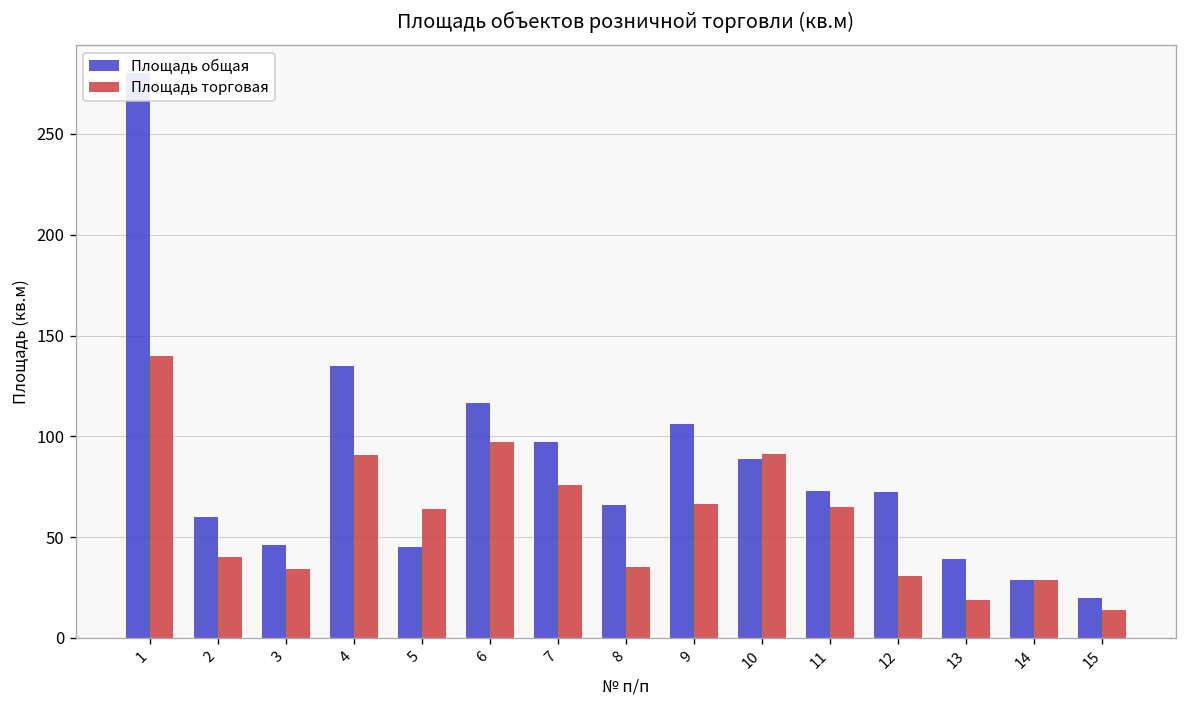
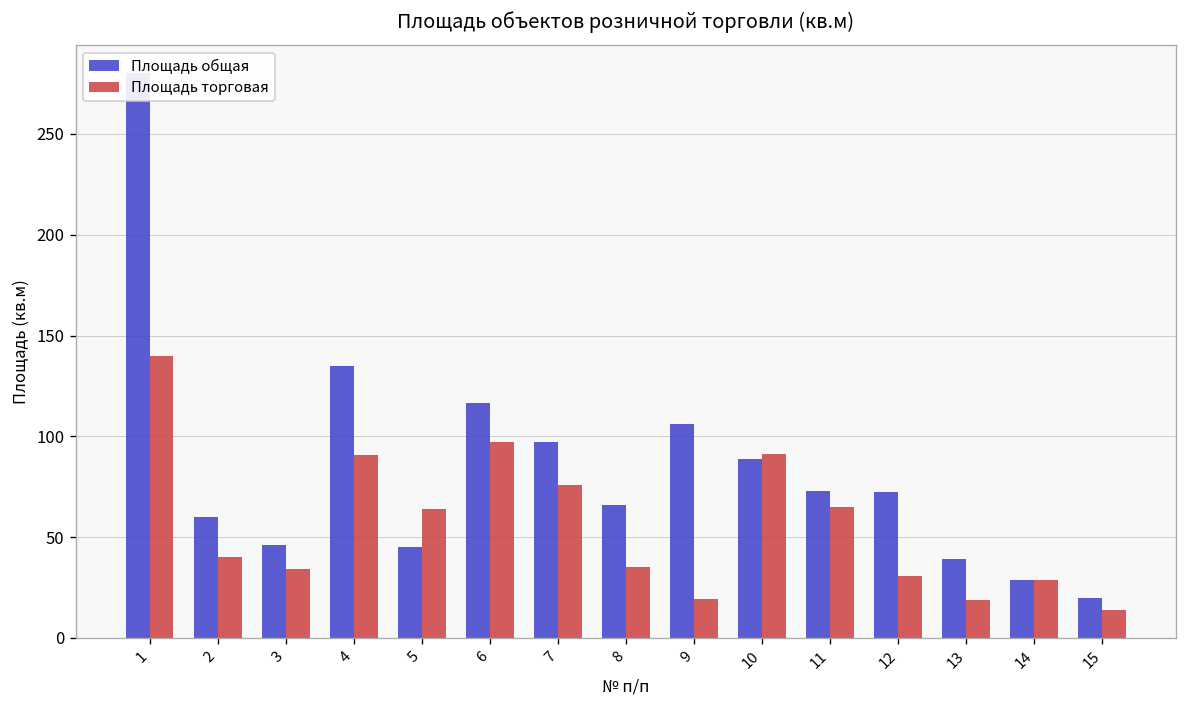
Площадь торговая, 9: 66 -> 19
